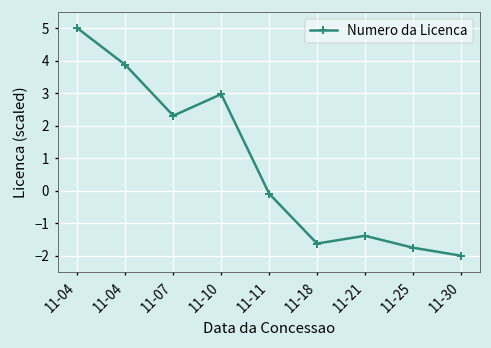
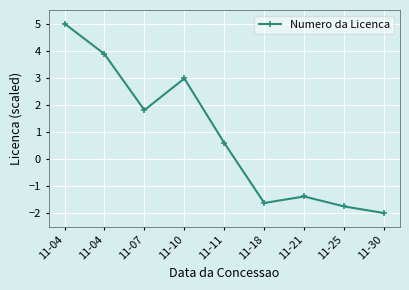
11-07: 2.3 -> 1.8
11-11: -0.1 -> 0.6
